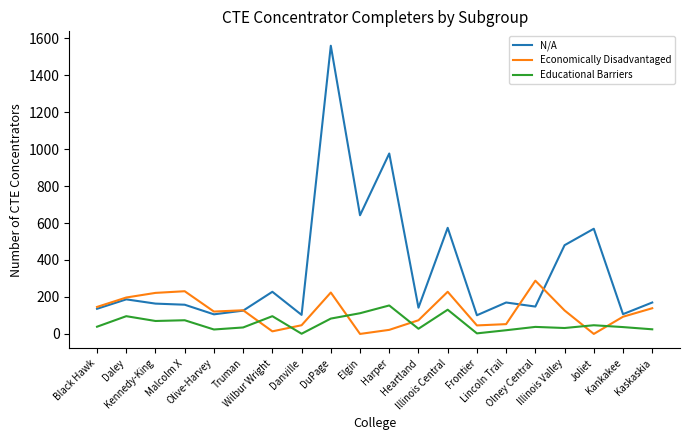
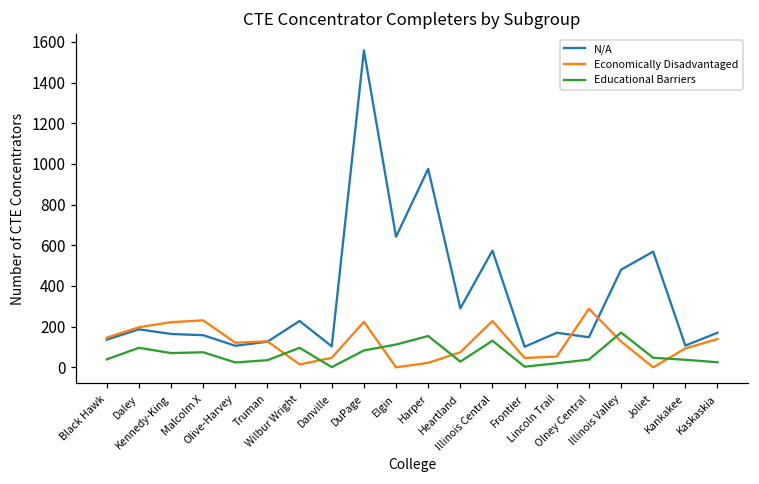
N/A, Heartland: 140 -> 290
Educational Barriers, Illinois Valley: 30 -> 170
